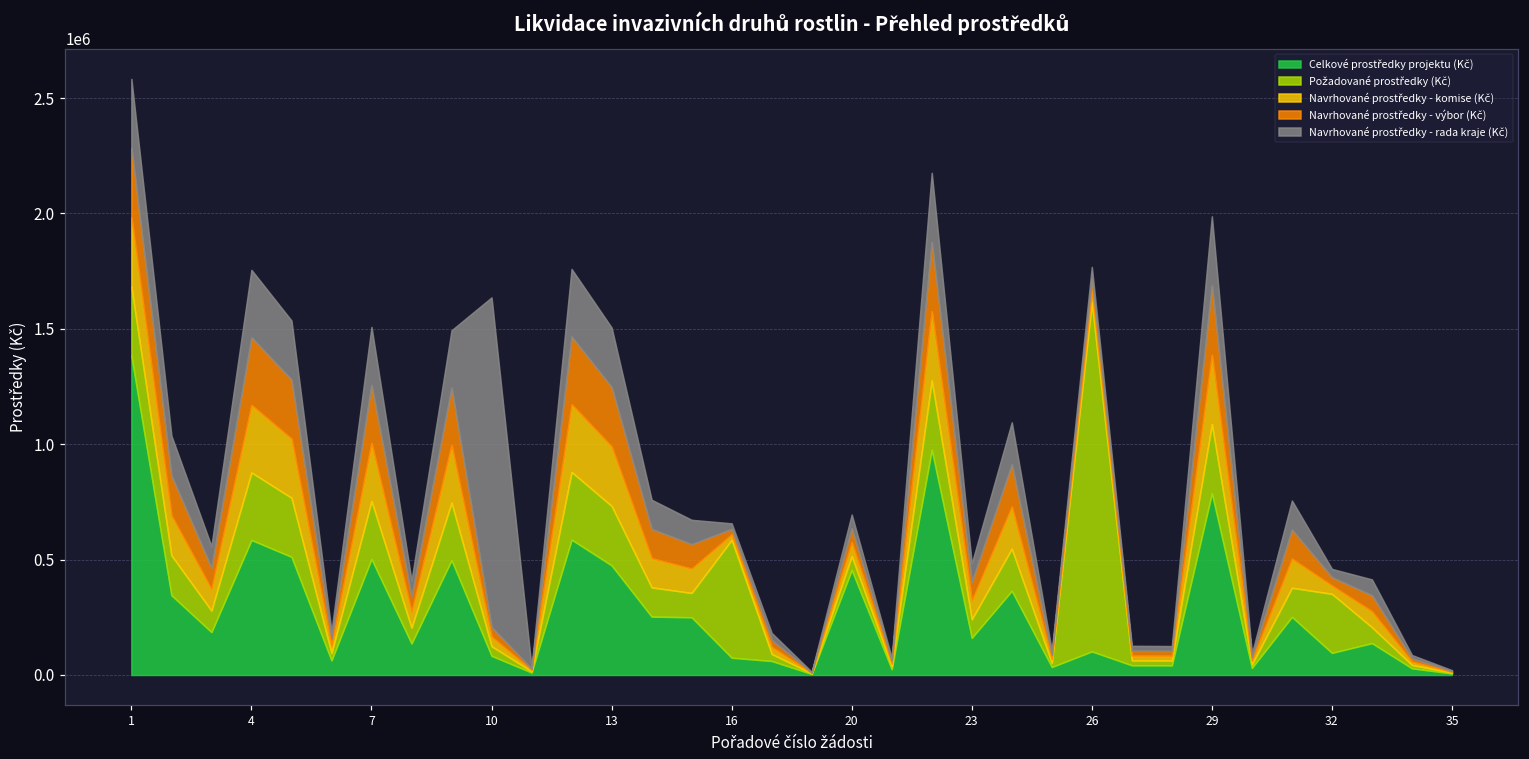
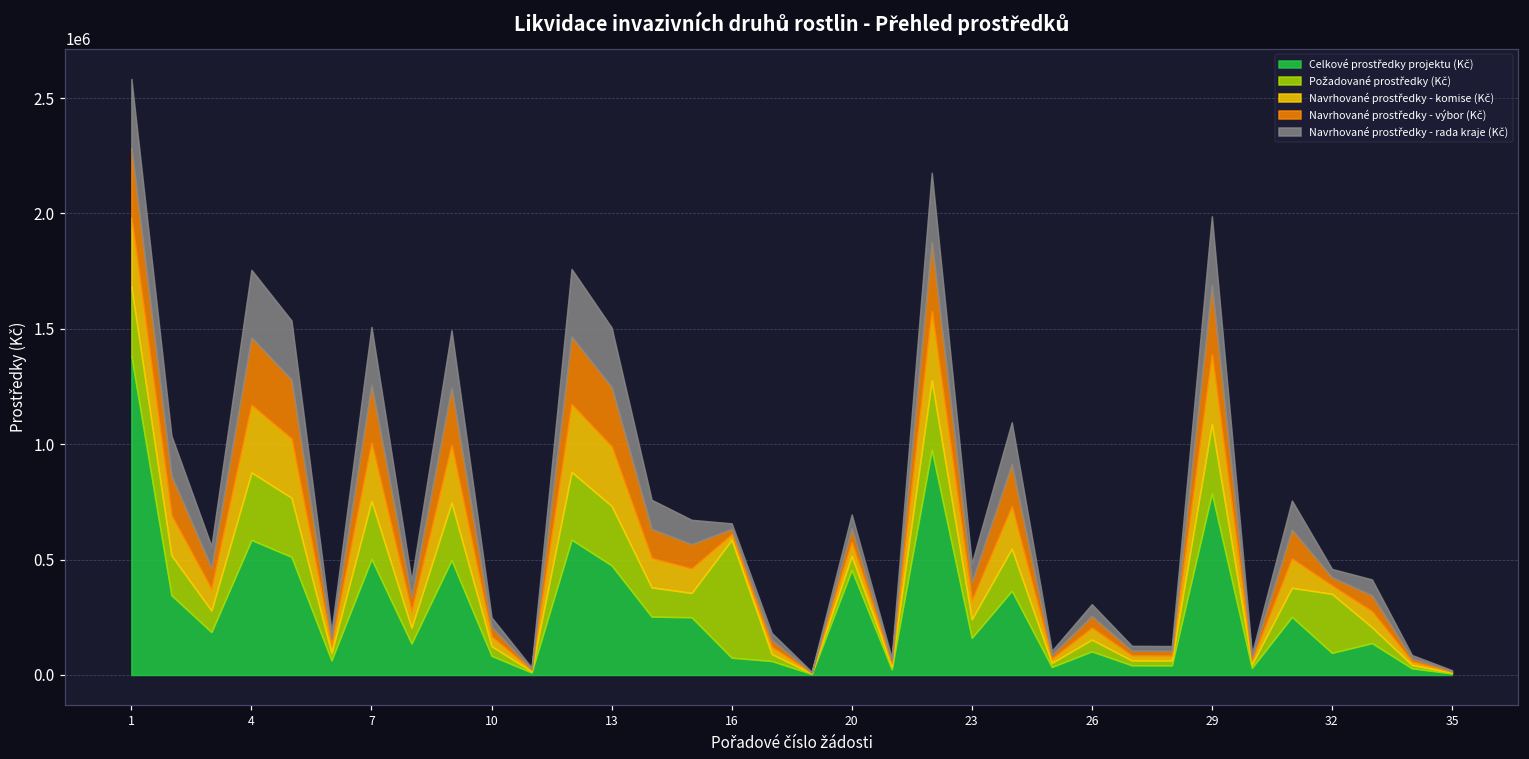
Navrhované prostředky - rada kraje (Kč), 10: 1430000 -> 40000
Požadované prostředky (Kč), 26: 1510000 -> 50000
